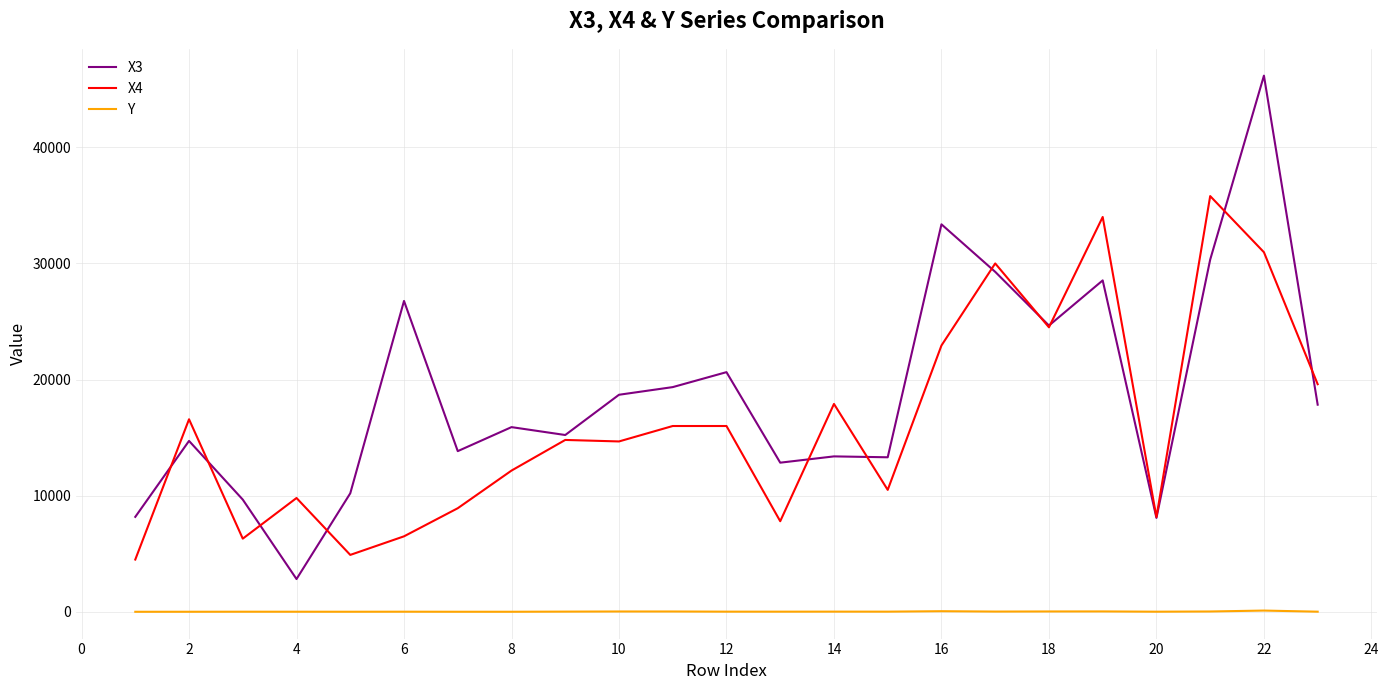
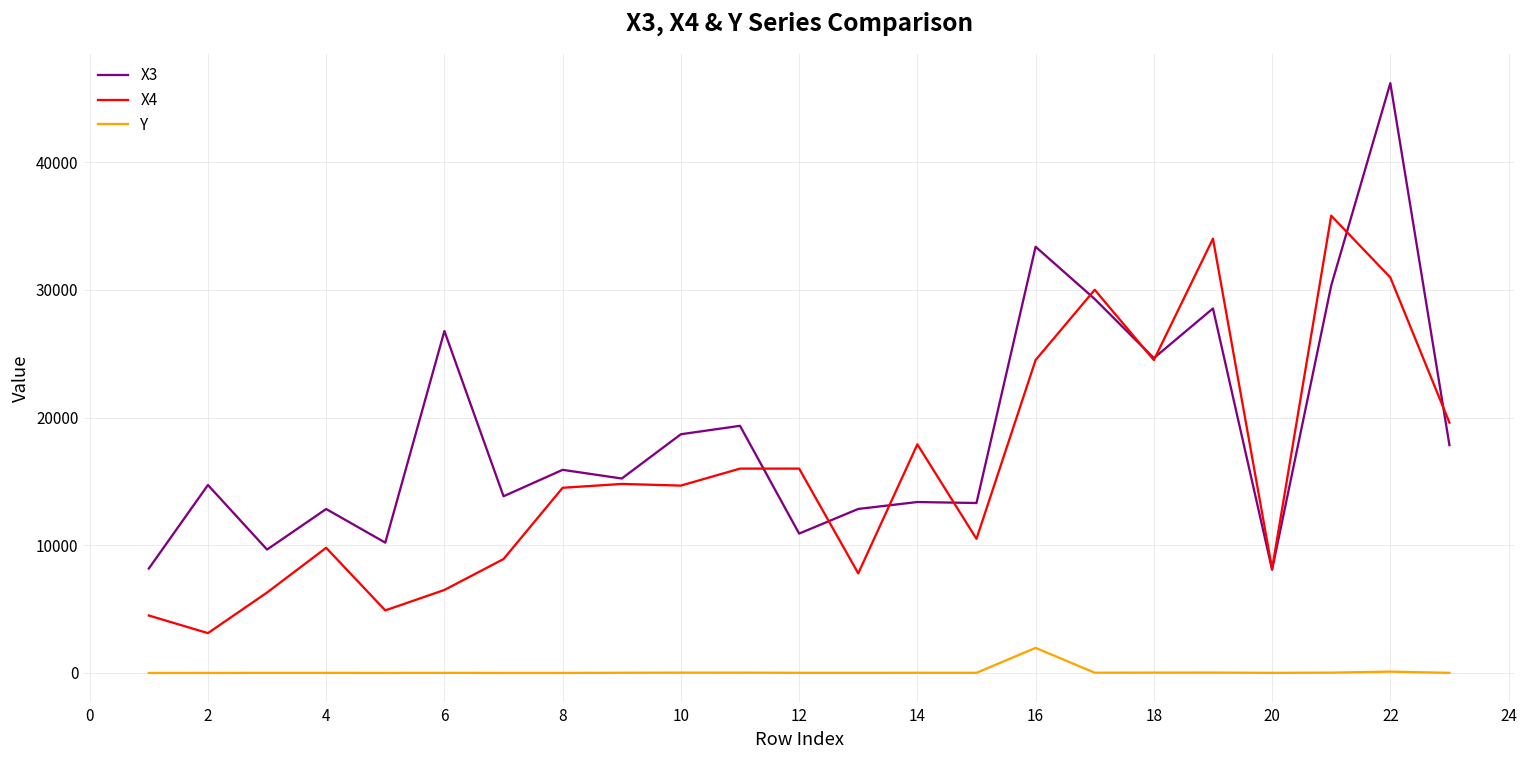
X4, 2: 16600 -> 3100
X3, 4: 2800 -> 12800
X4, 8: 12200 -> 14500
X3, 12: 20600 -> 10900
X4, 16: 22900 -> 24500
Y, 16: 100 -> 2000
